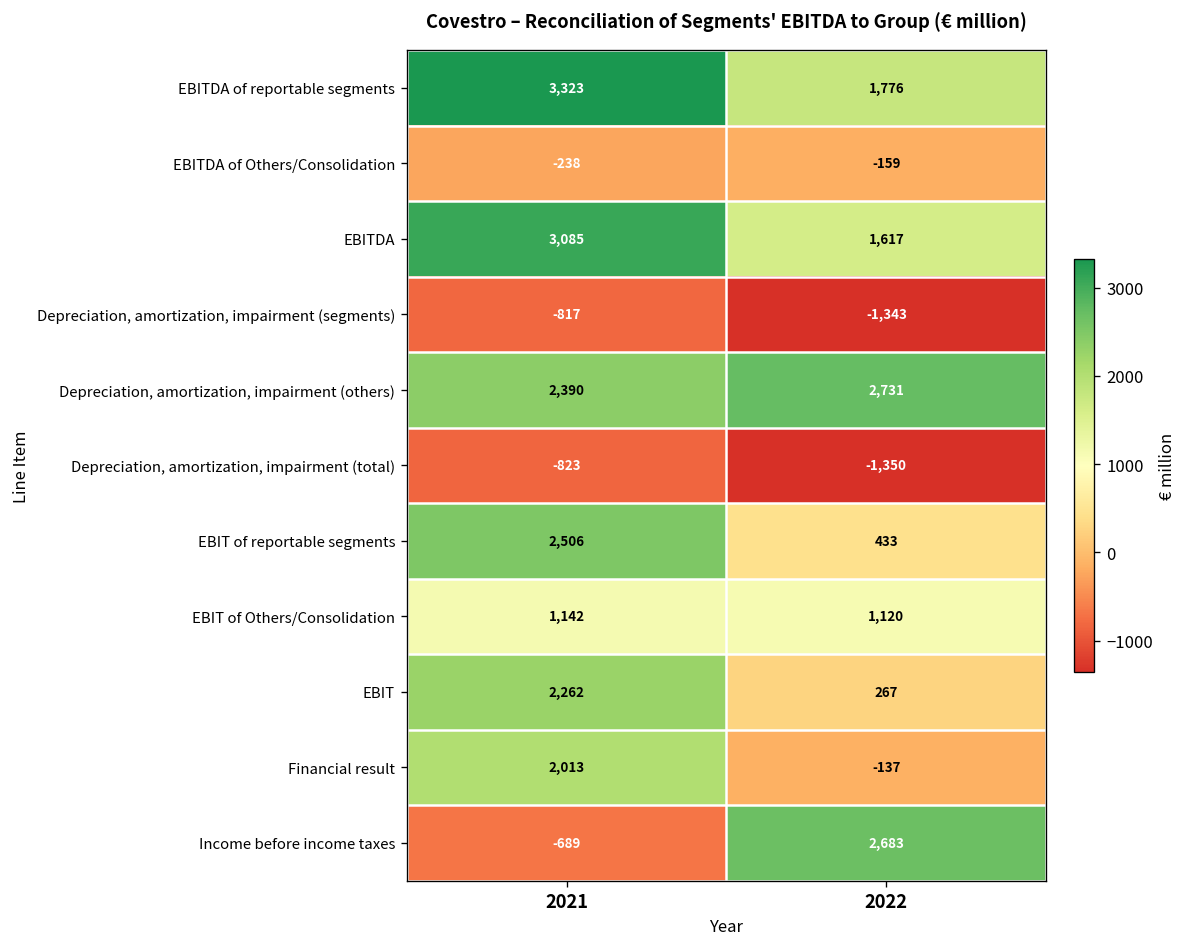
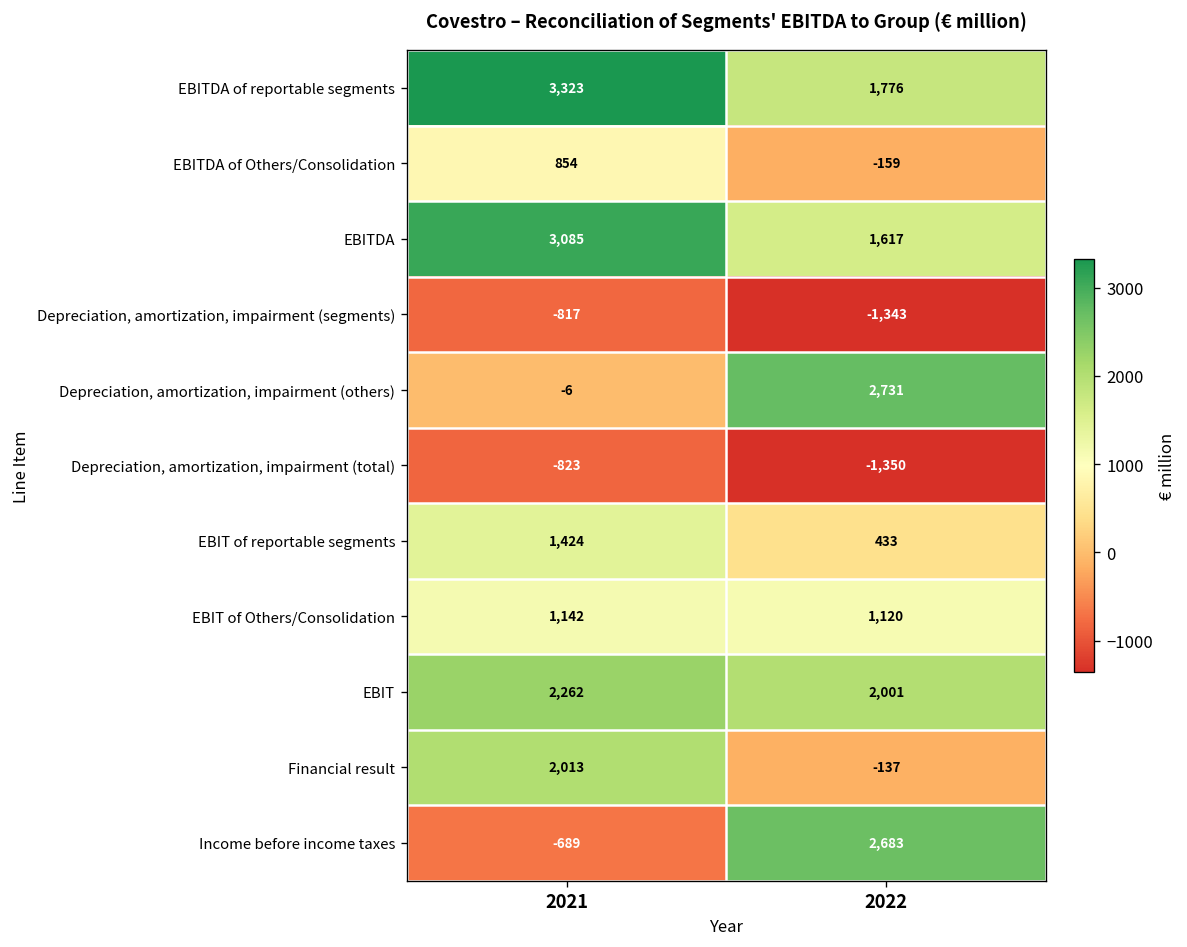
EBITDA of Others/Consolidation, 2021: -238 -> 854
Depreciation, amortization, impairment (others), 2021: 2,390 -> -6
EBIT of reportable segments, 2021: 2,506 -> 1,424
EBIT, 2022: 267 -> 2,001
